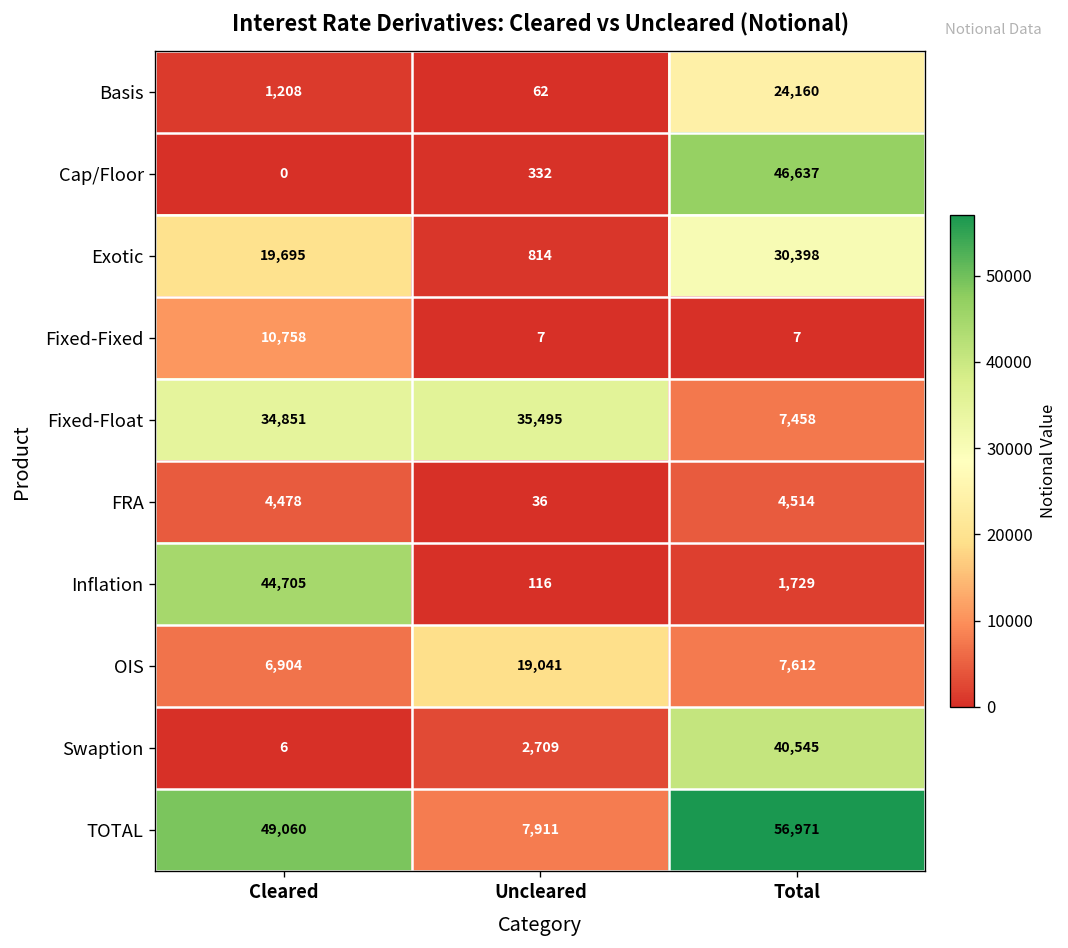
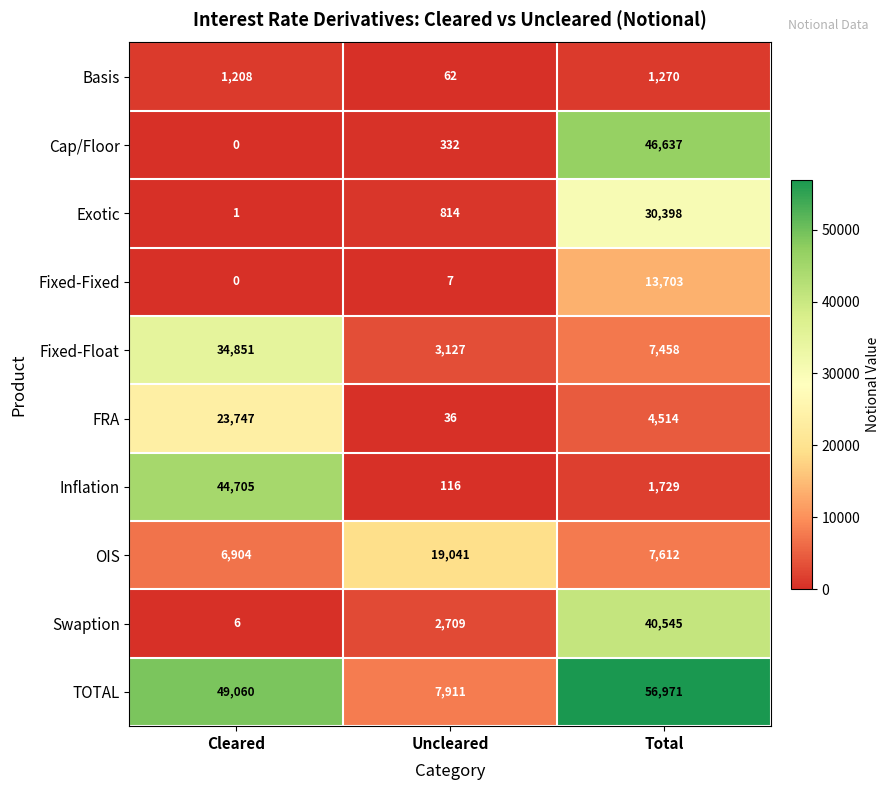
Basis, Total: 24,160 -> 1,270
Exotic, Cleared: 19,695 -> 1
Fixed-Fixed, Cleared: 10,758 -> 0
Fixed-Fixed, Total: 7 -> 13,703
Fixed-Float, Uncleared: 35,495 -> 3,127
FRA, Cleared: 4,478 -> 23,747
